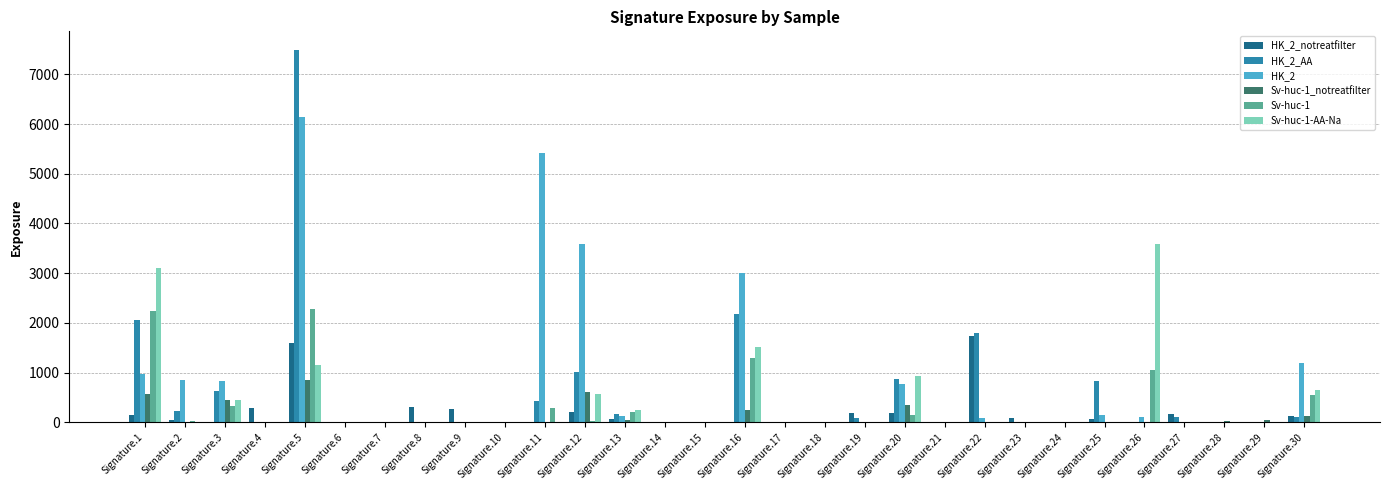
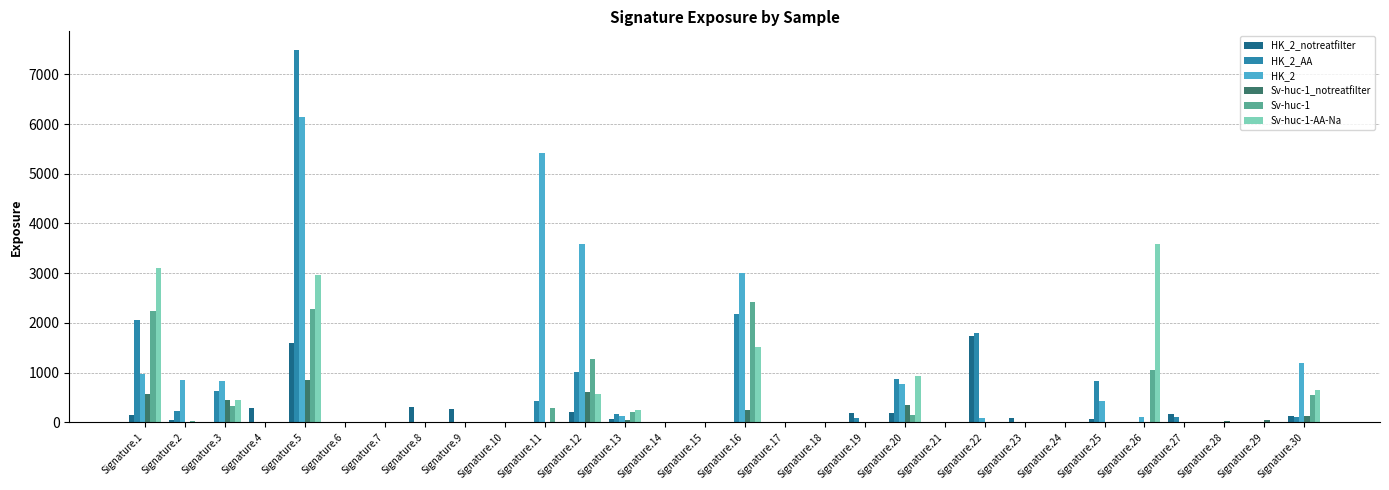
Sv-huc-1-AA-Na, Signature.5: 1200 -> 3000
Sv-huc-1, Signature.12: 0 -> 1300
Sv-huc-1, Signature.16: 1300 -> 2400
HK_2, Signature.25: 100 -> 400
